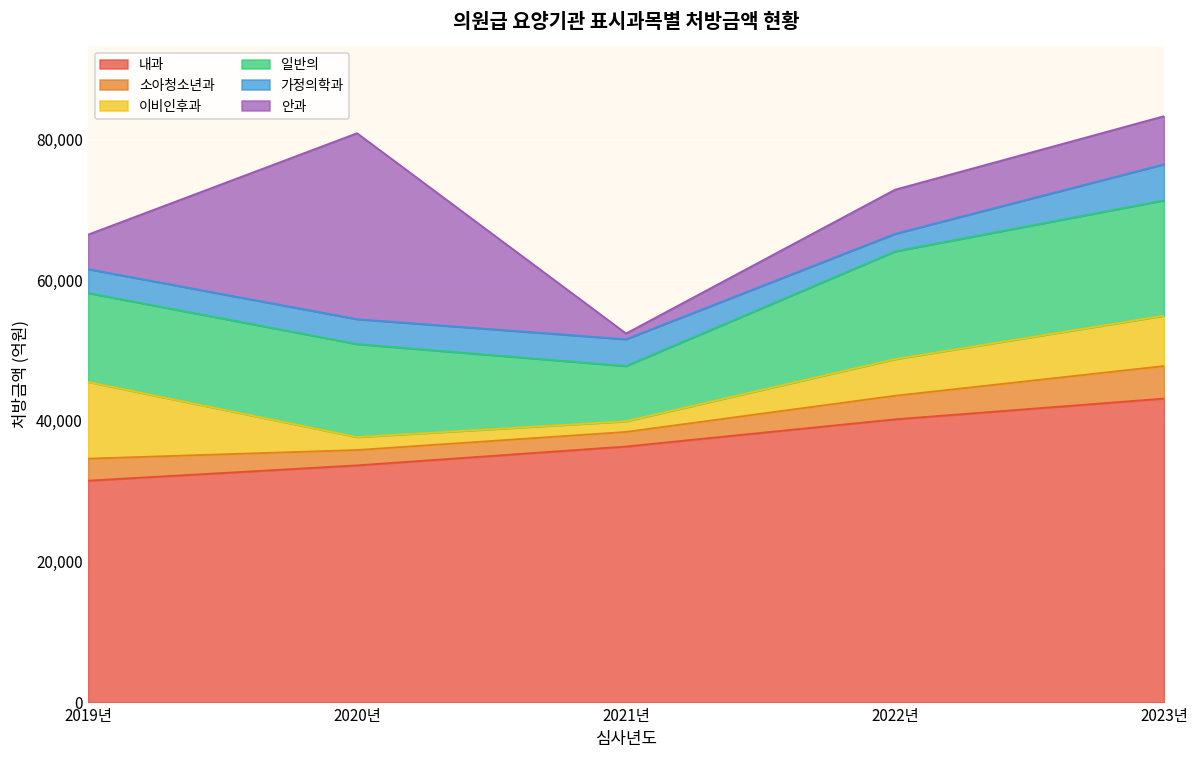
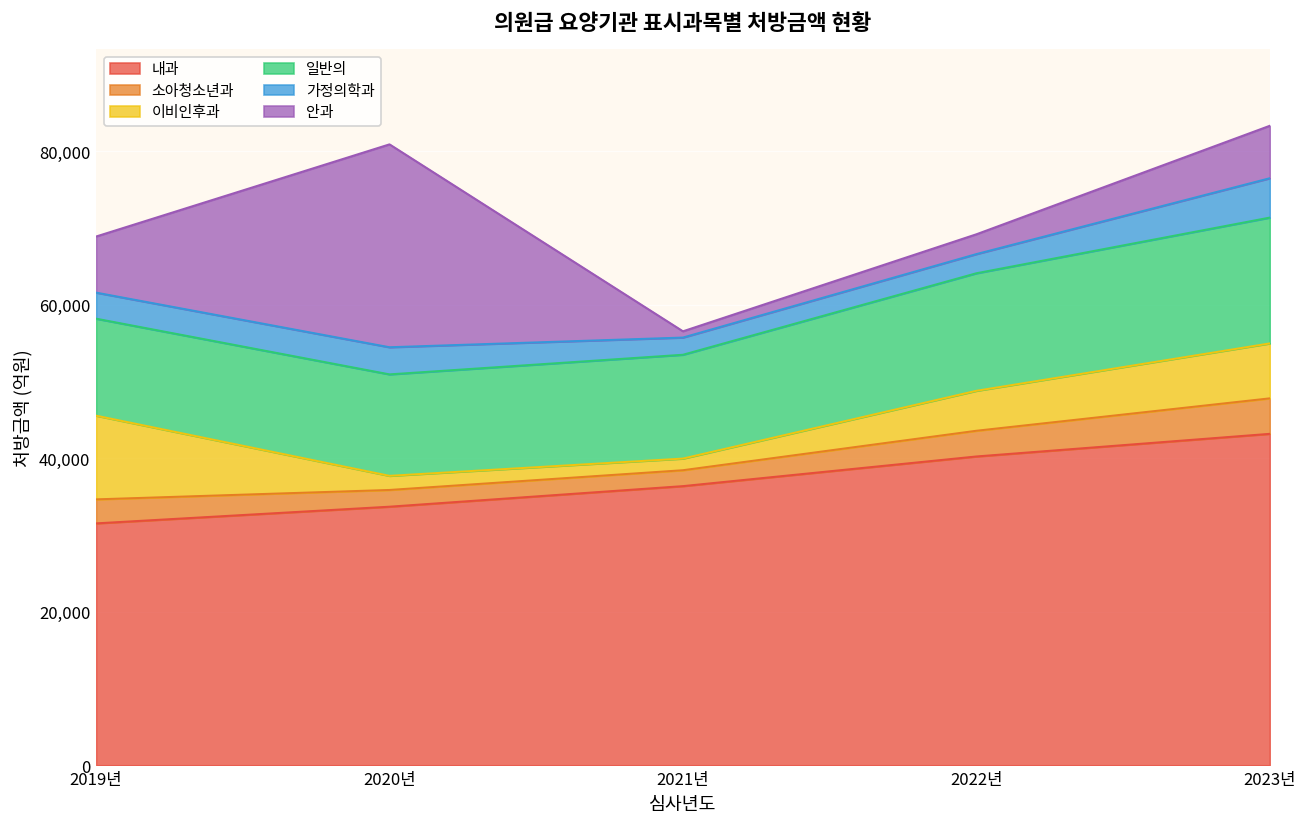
안과, 2019년: 5,000 -> 7,000
일반의, 2021년: 8,000 -> 14,000
가정의학과, 2021년: 4,000 -> 2,000
안과, 2022년: 6,000 -> 3,000
